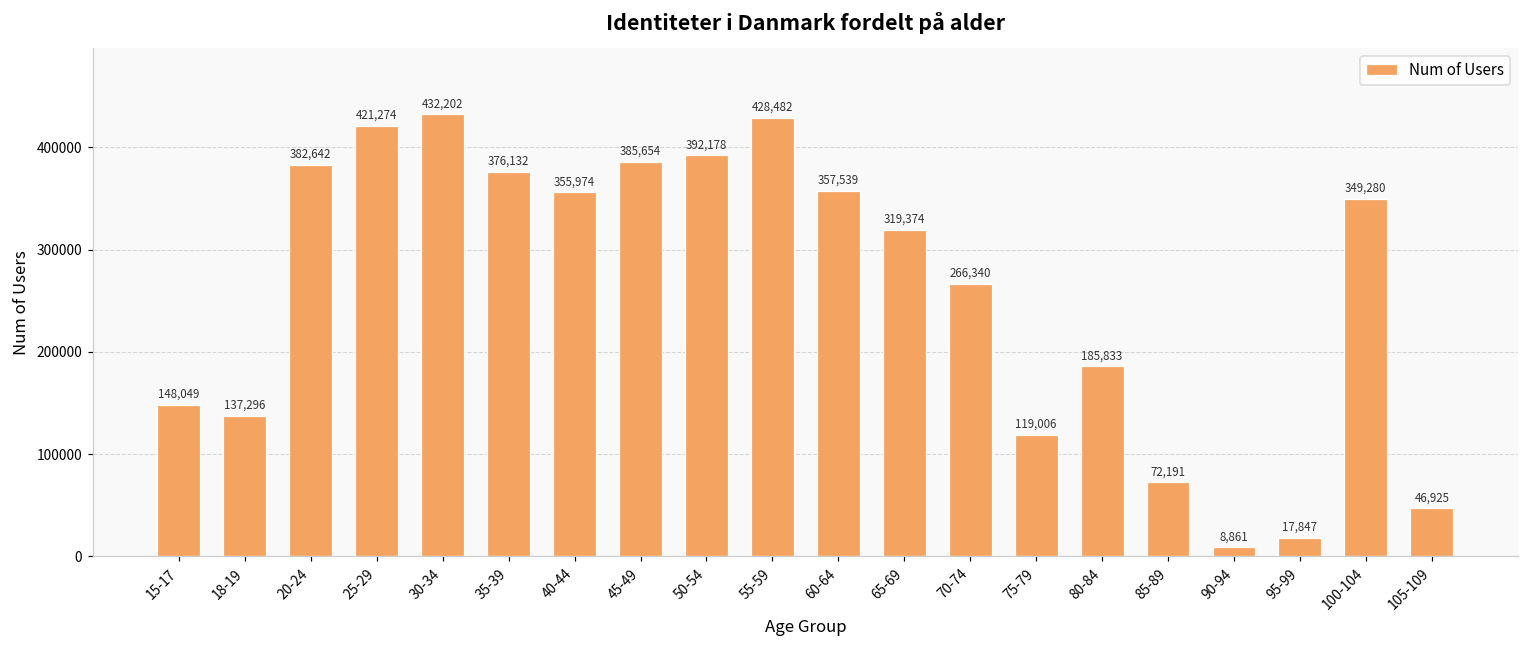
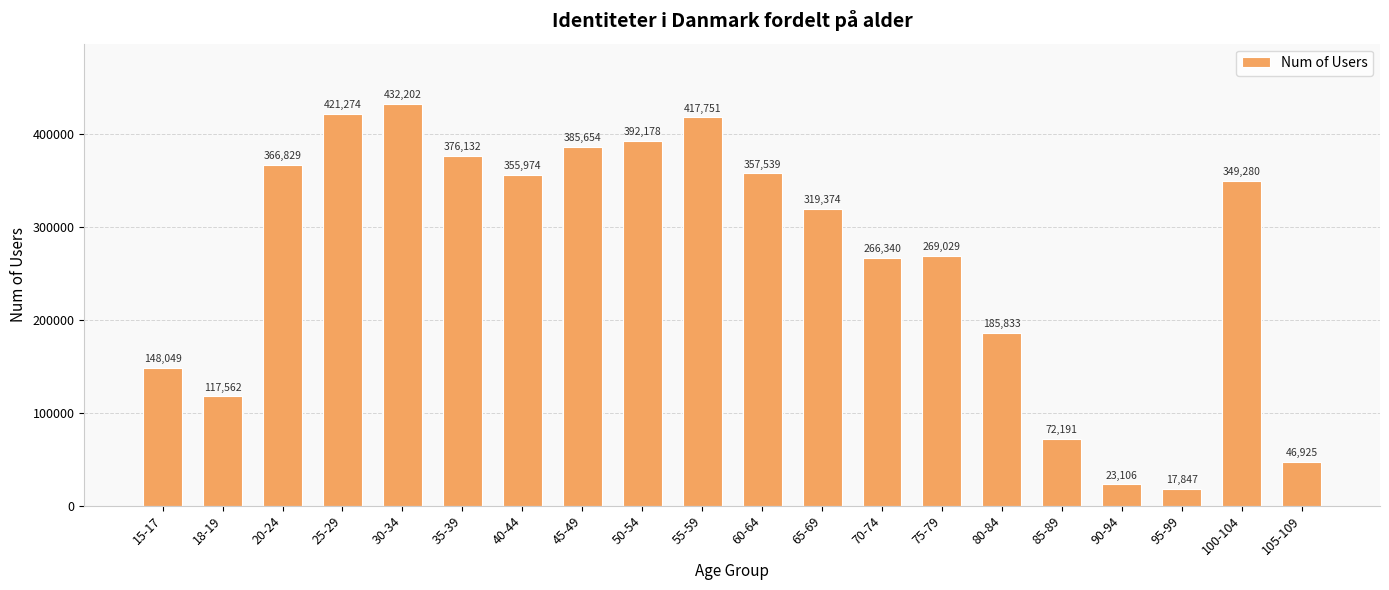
18-19: 137,296 -> 117,562
20-24: 382,642 -> 366,829
55-59: 428,482 -> 417,751
75-79: 119,006 -> 269,029
90-94: 8,861 -> 23,106
